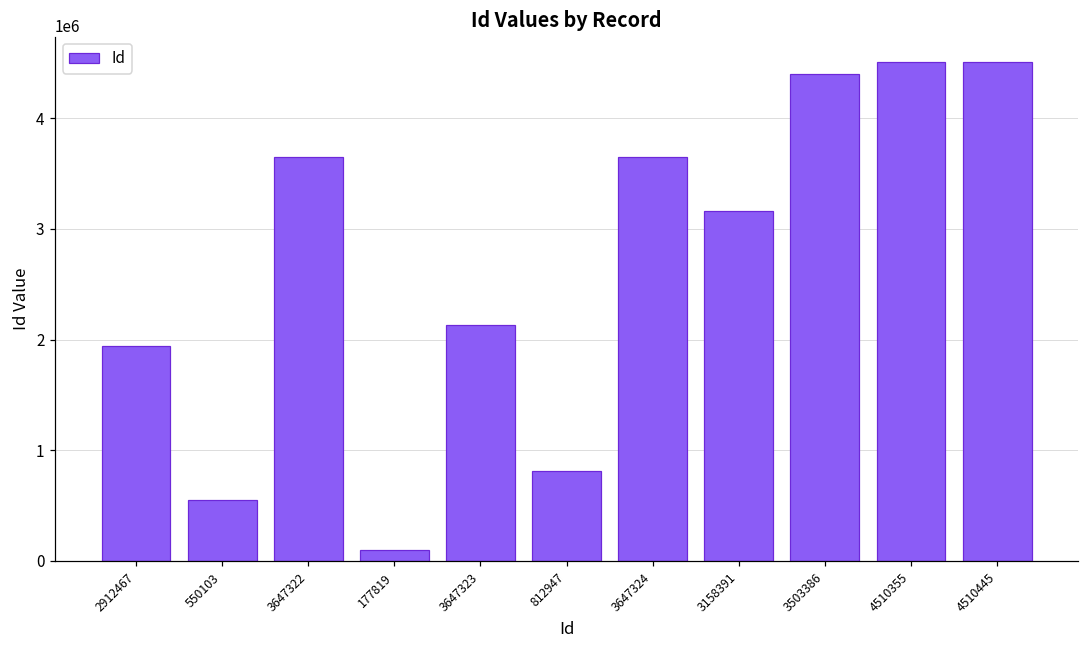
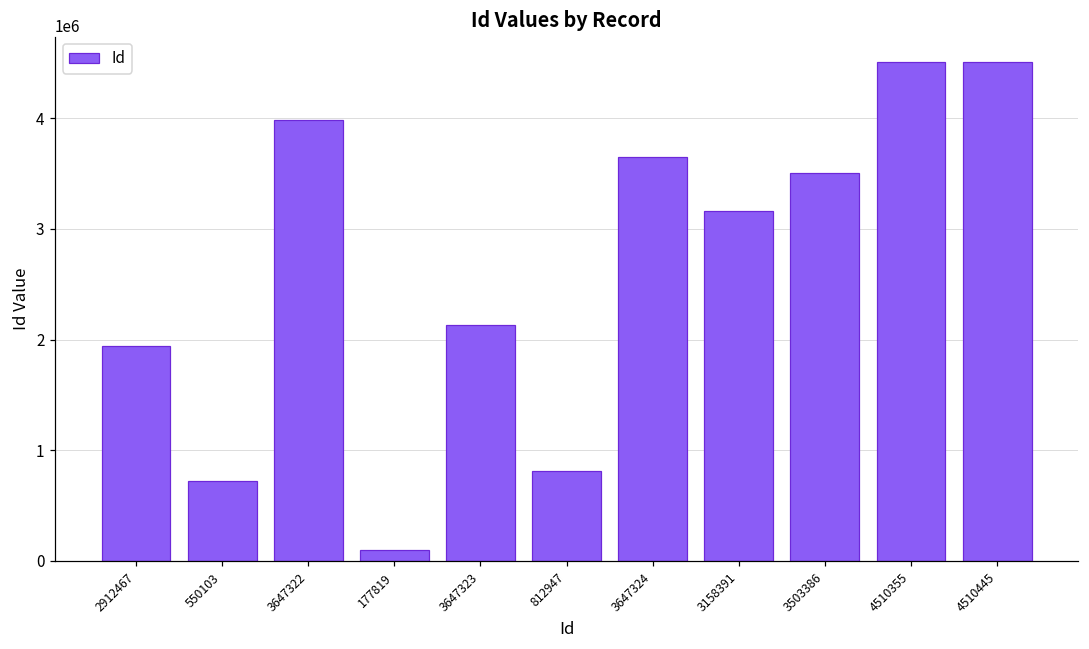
550103: 550000 -> 730000
3647322: 3650000 -> 3980000
3503386: 4400000 -> 3500000
